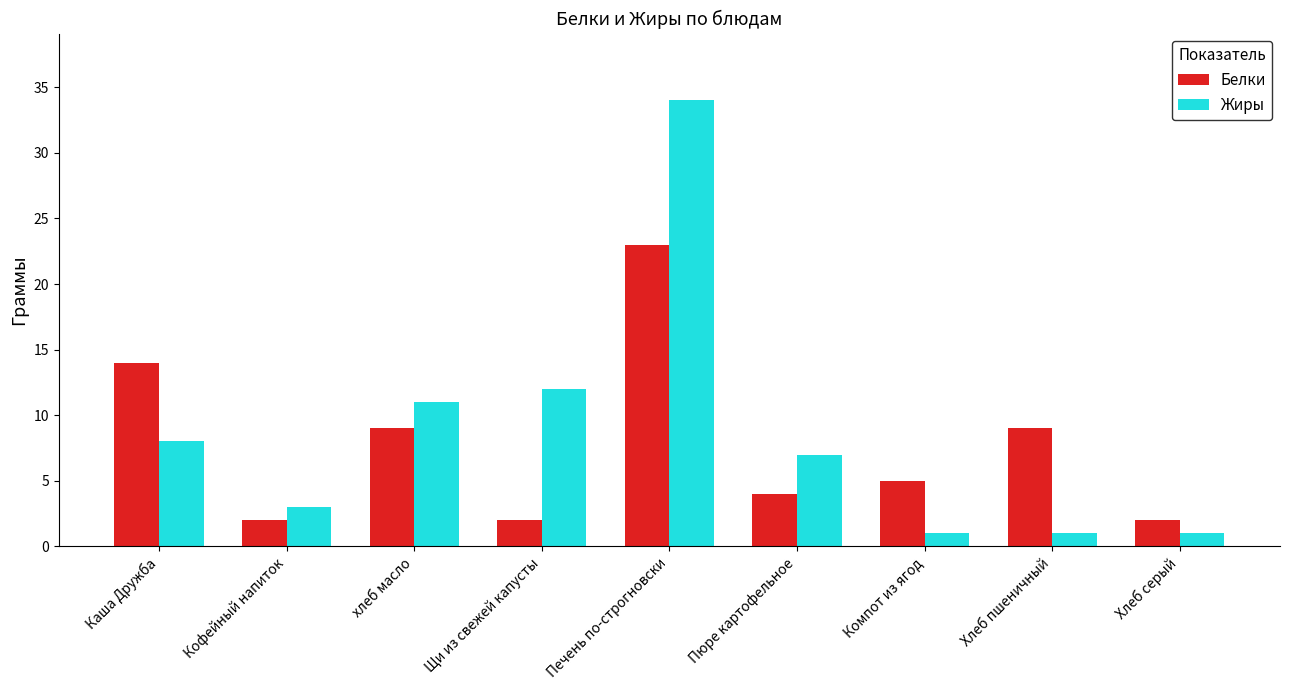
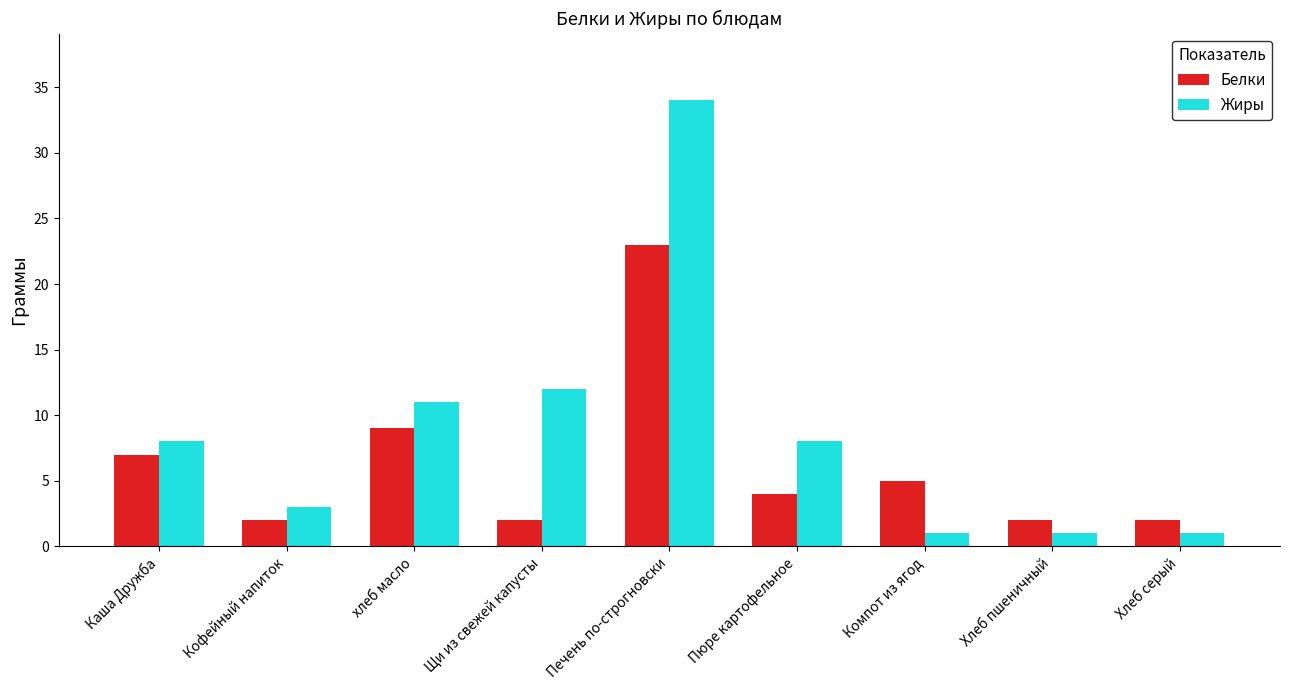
Белки, Каша Дружба: 14 -> 7
Жиры, Пюре картофельное: 7 -> 8
Белки, Хлеб пшеничный: 9 -> 2
